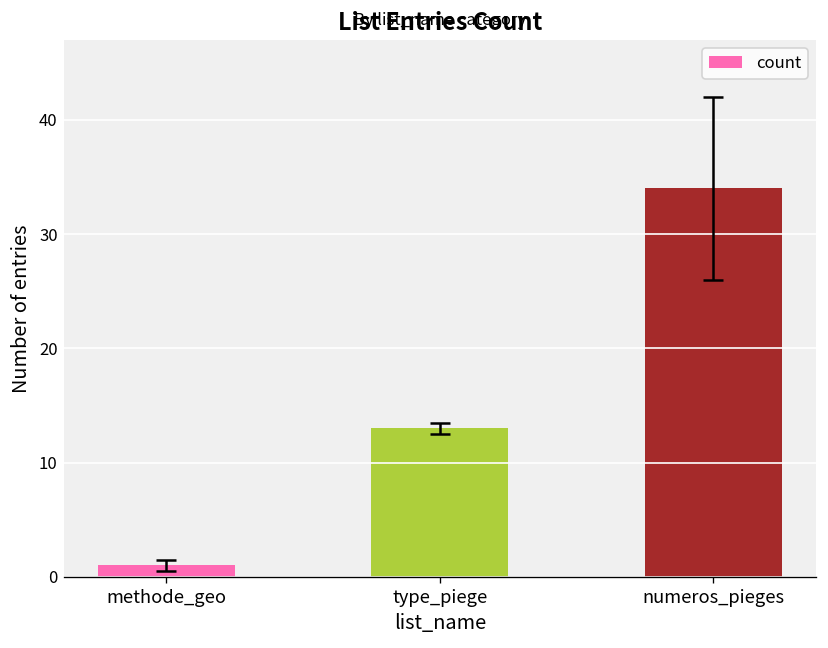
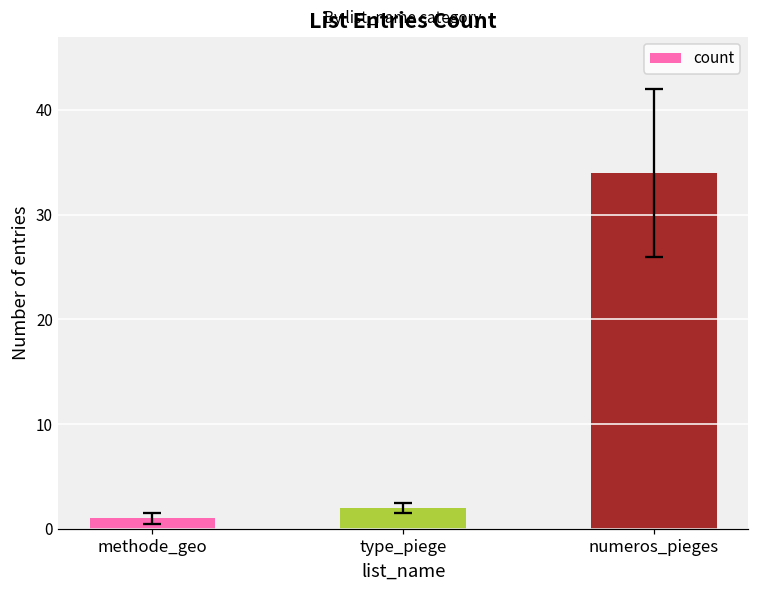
count, type_piege: 13 -> 2
